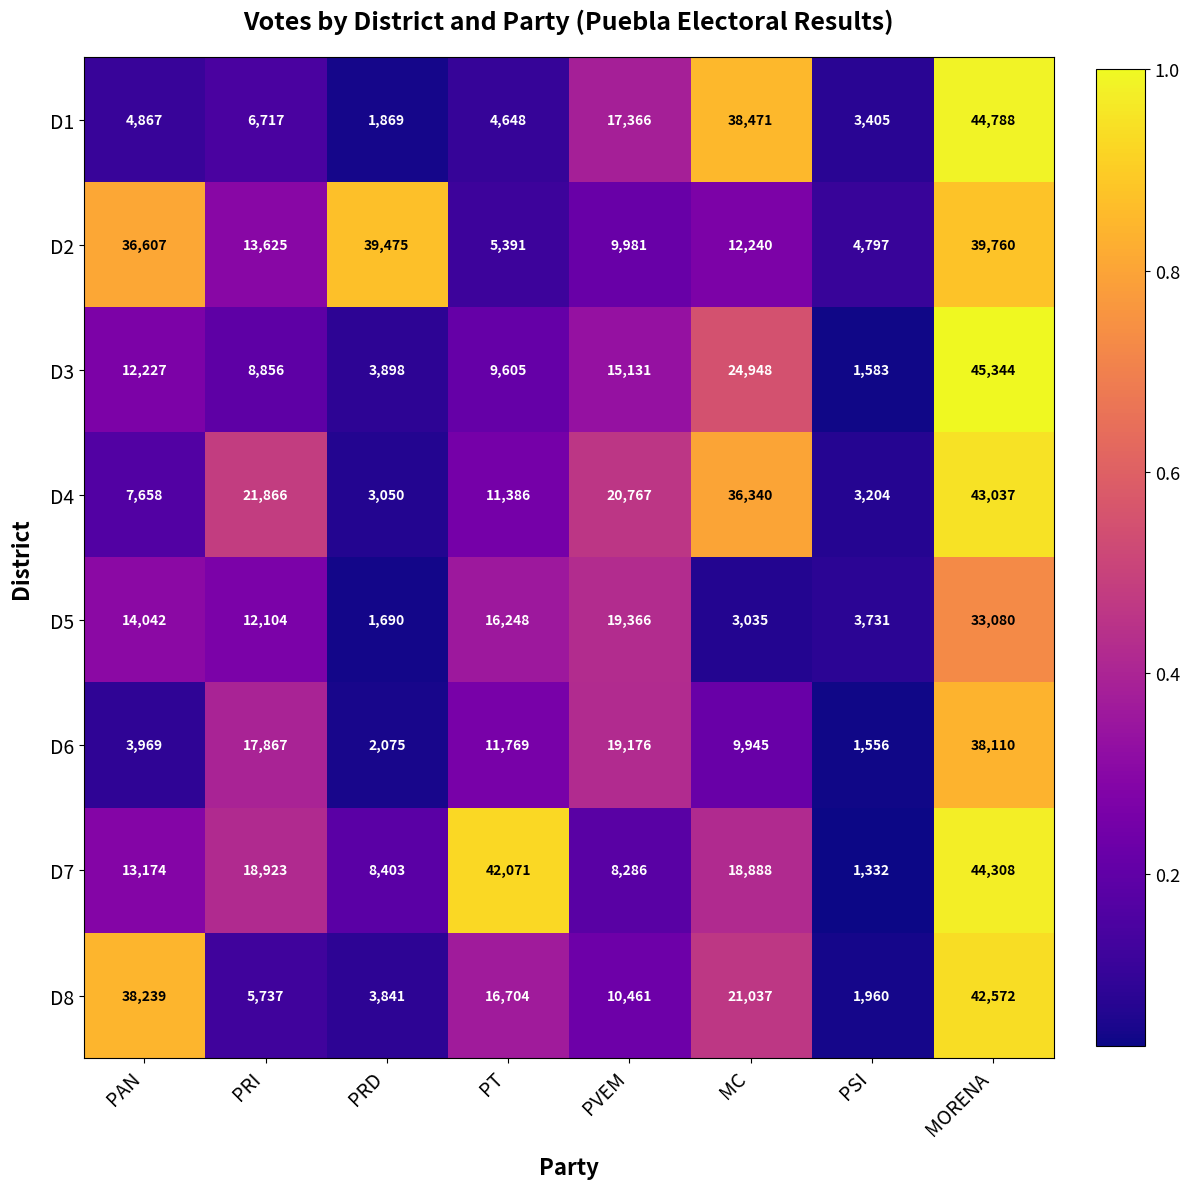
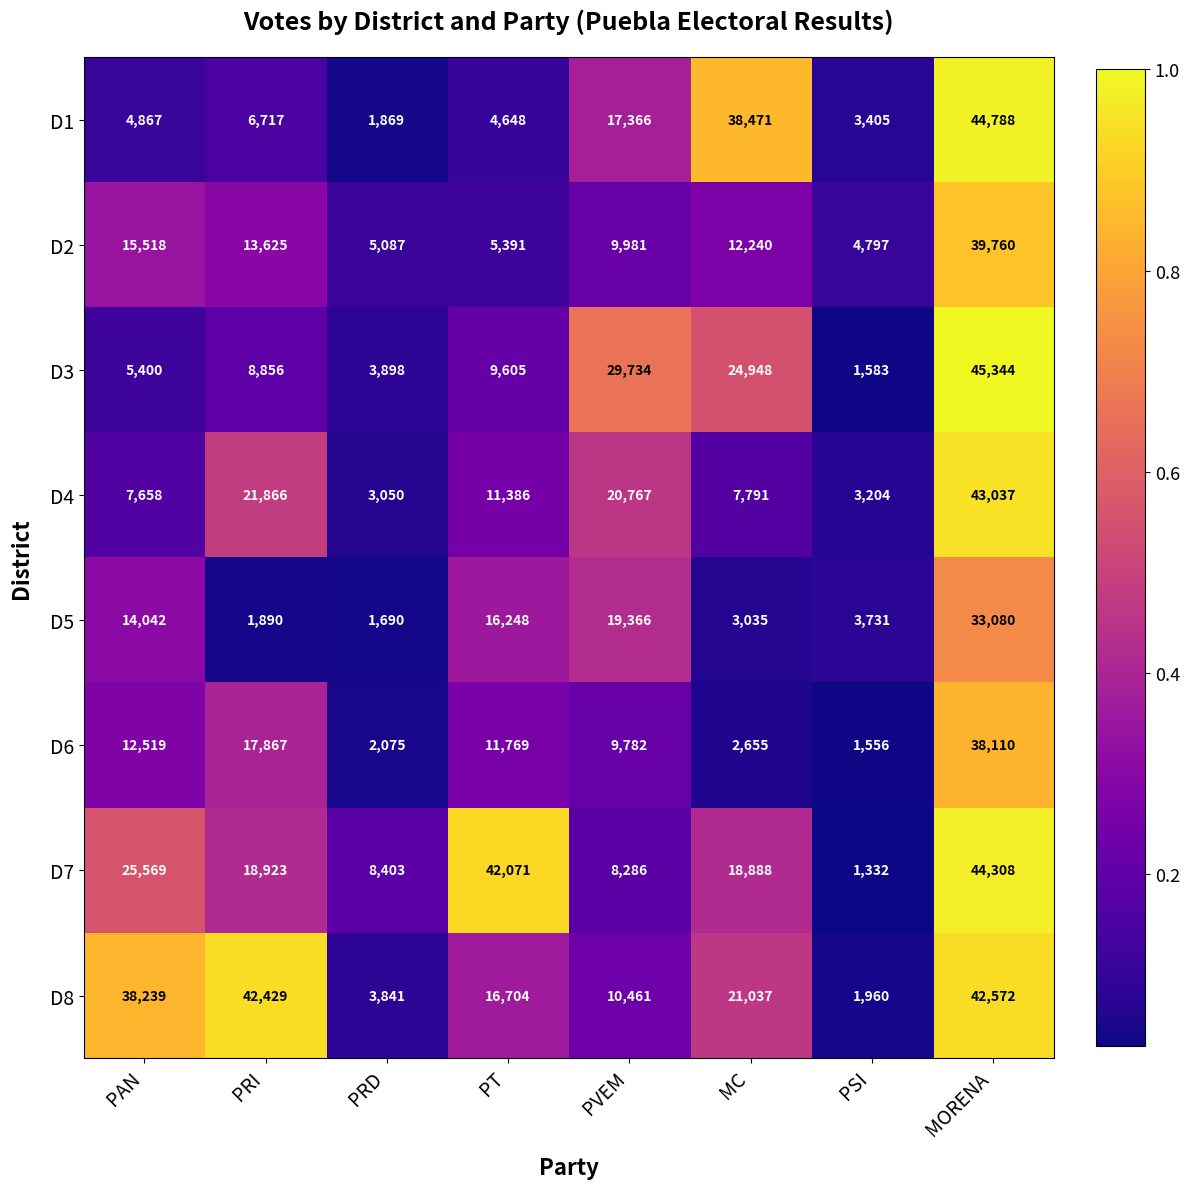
D2, PAN: 36,607 -> 15,518
D2, PRD: 39,475 -> 5,087
D3, PAN: 12,227 -> 5,400
D3, PVEM: 15,131 -> 29,734
D4, MC: 36,340 -> 7,791
D5, PRI: 12,104 -> 1,890
D6, PAN: 3,969 -> 12,519
D6, PVEM: 19,176 -> 9,782
D6, MC: 9,945 -> 2,655
D7, PAN: 13,174 -> 25,569
D8, PRI: 5,737 -> 42,429
